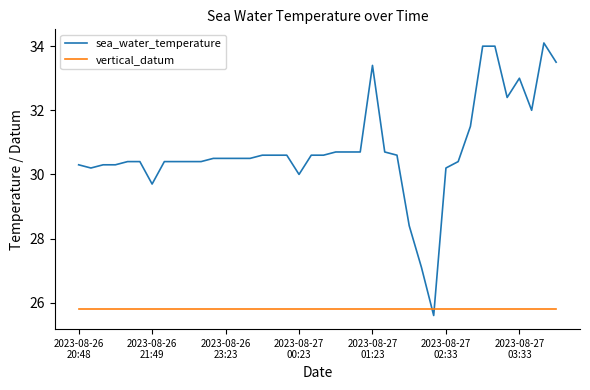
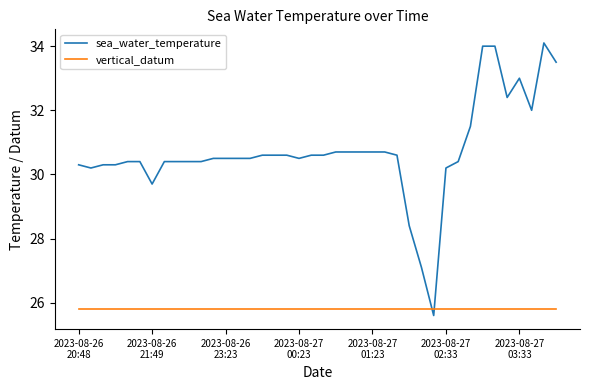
sea_water_temperature, 2023-08-27 00:23: 30.0 -> 30.5
sea_water_temperature, 2023-08-27 01:23: 33.4 -> 30.7
